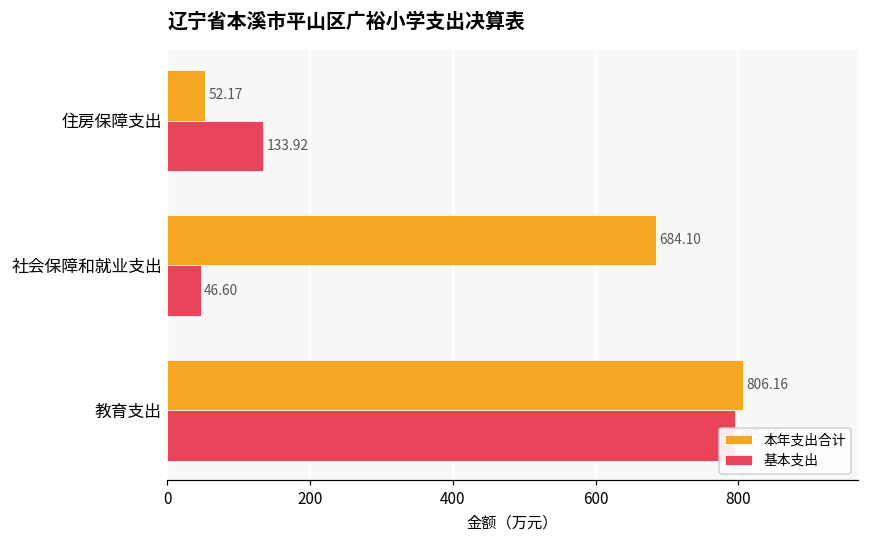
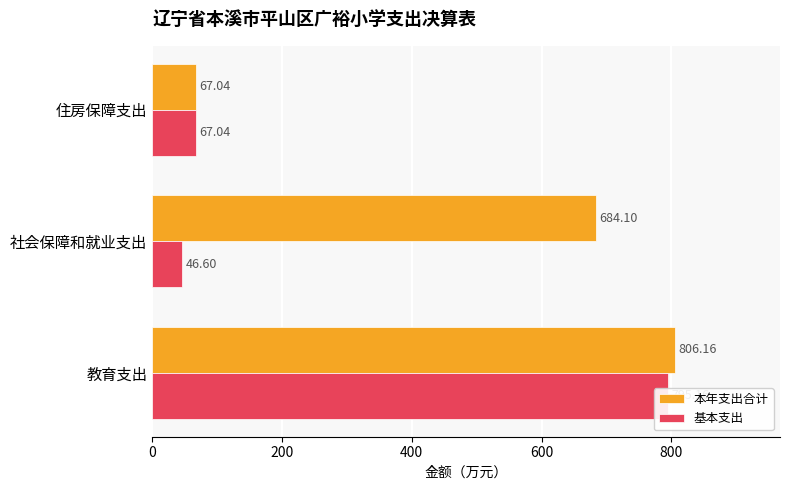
本年支出合计, 住房保障支出: 52.17 -> 67.04
基本支出, 住房保障支出: 133.92 -> 67.04
